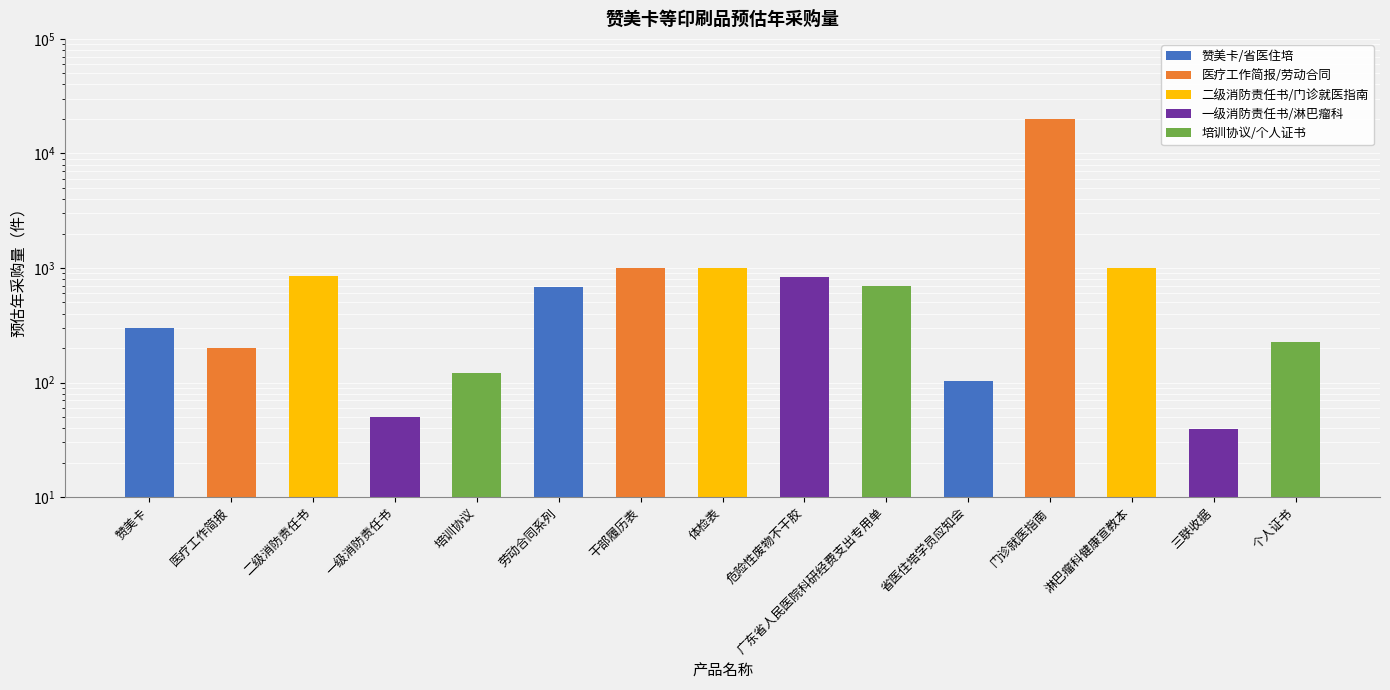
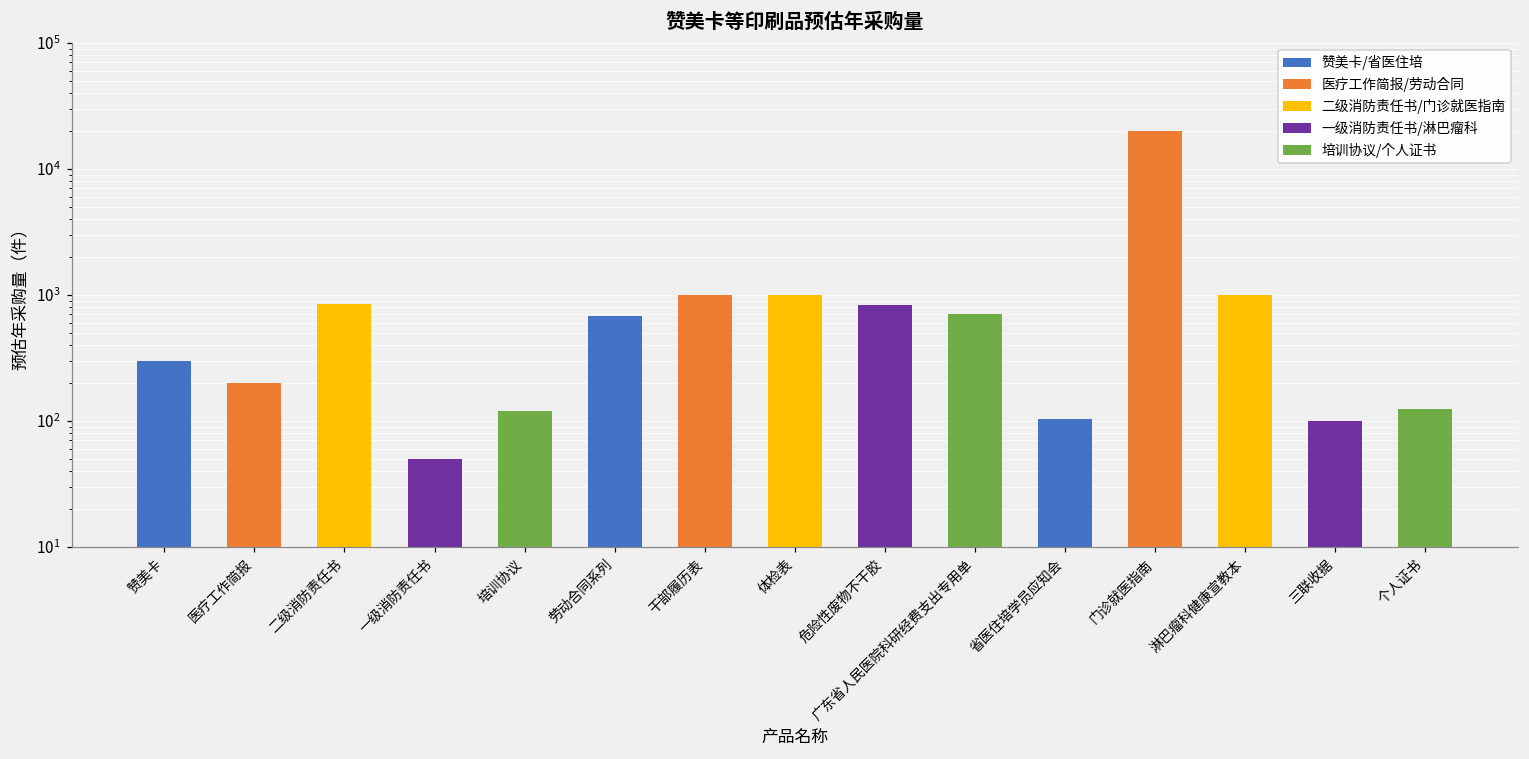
三联收据: 39 -> 100
个人证书: 220 -> 120
